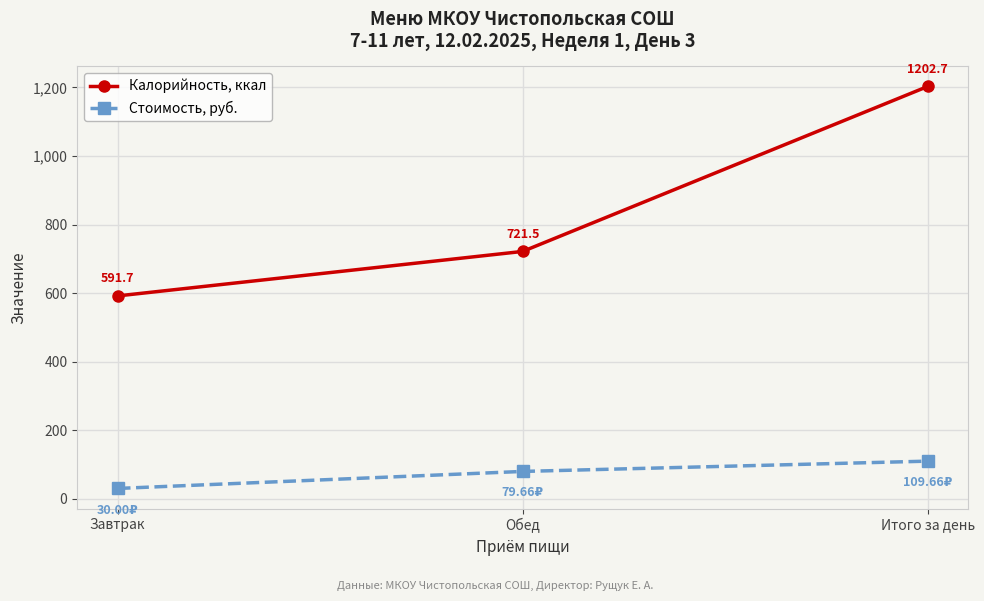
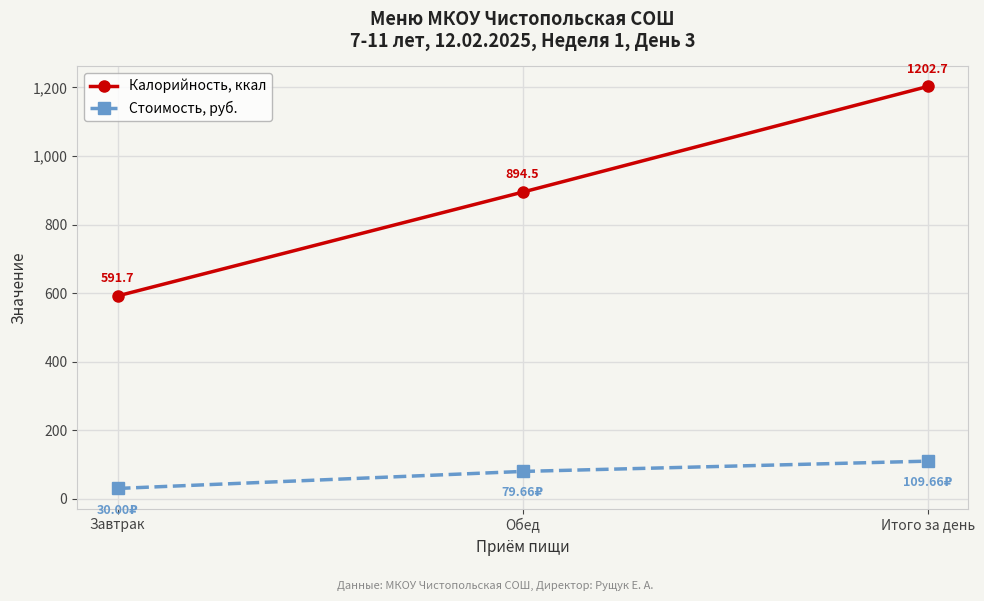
Калорийность, ккал, Обед: 721.5 -> 894.5
